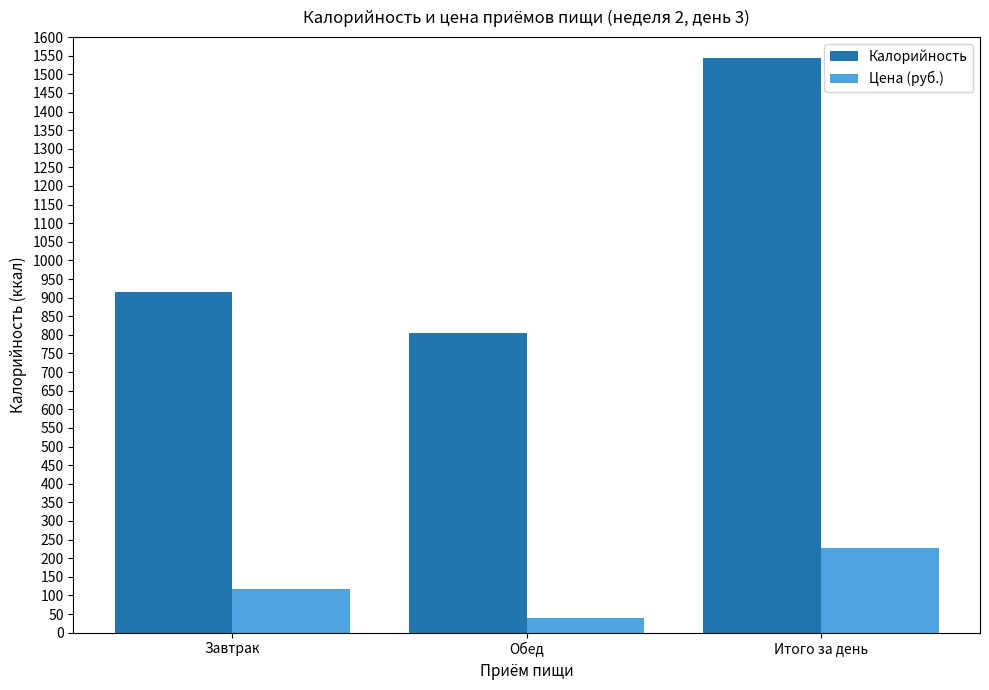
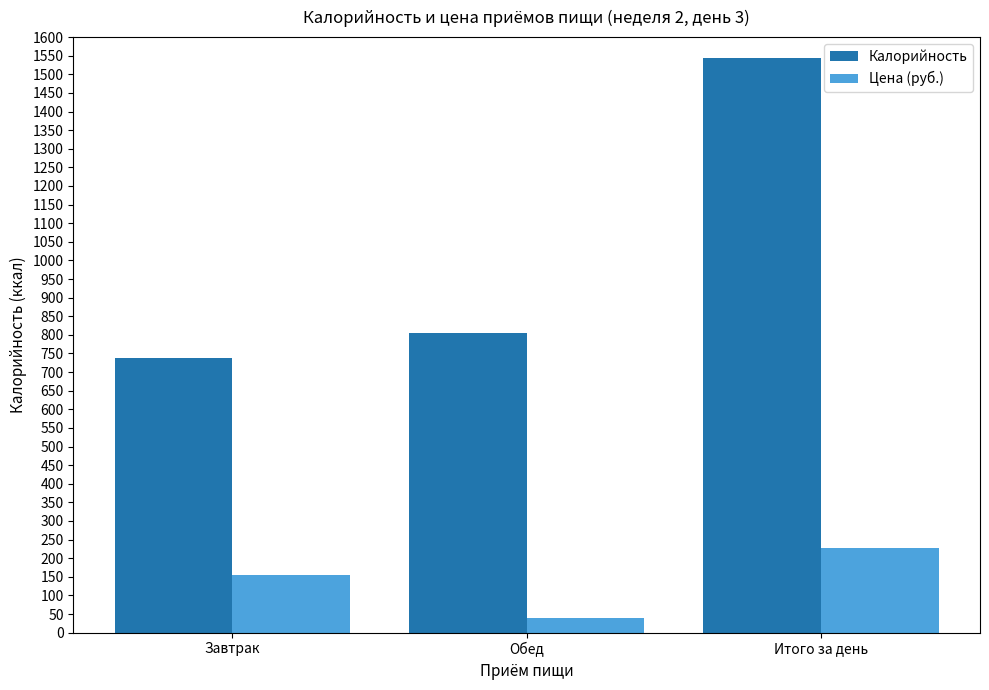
Калорийность, Завтрак: 920 -> 740
Цена (руб.), Завтрак: 120 -> 160
